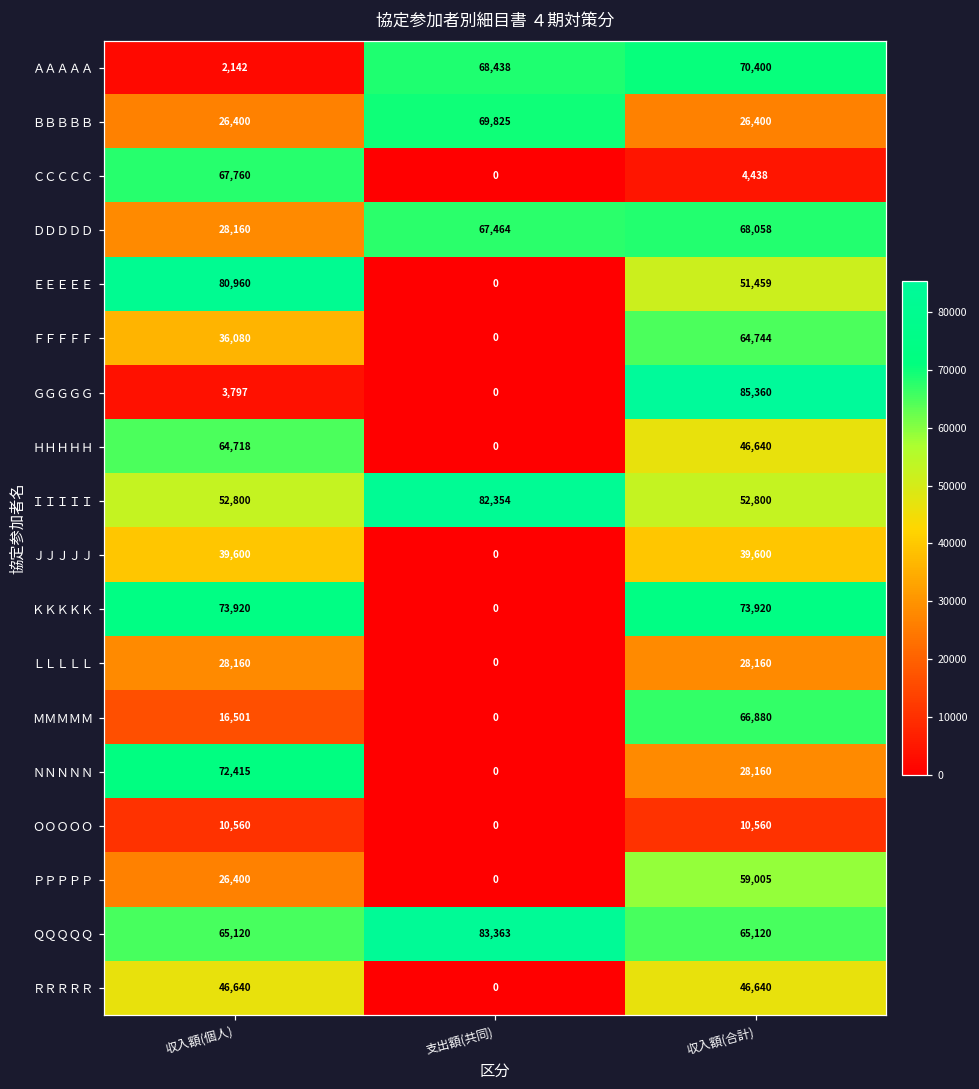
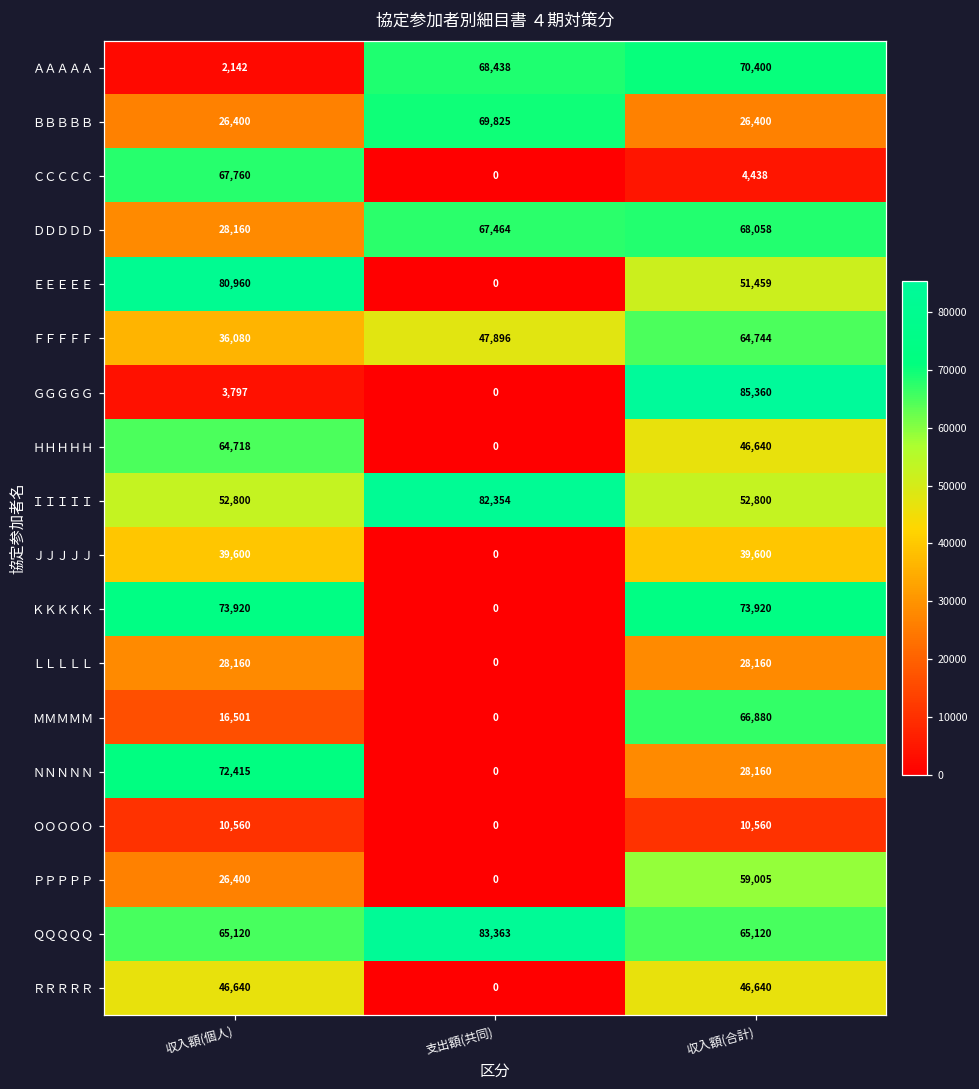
ＦＦＦＦＦ, 支出額(共同): 0 -> 47,896
